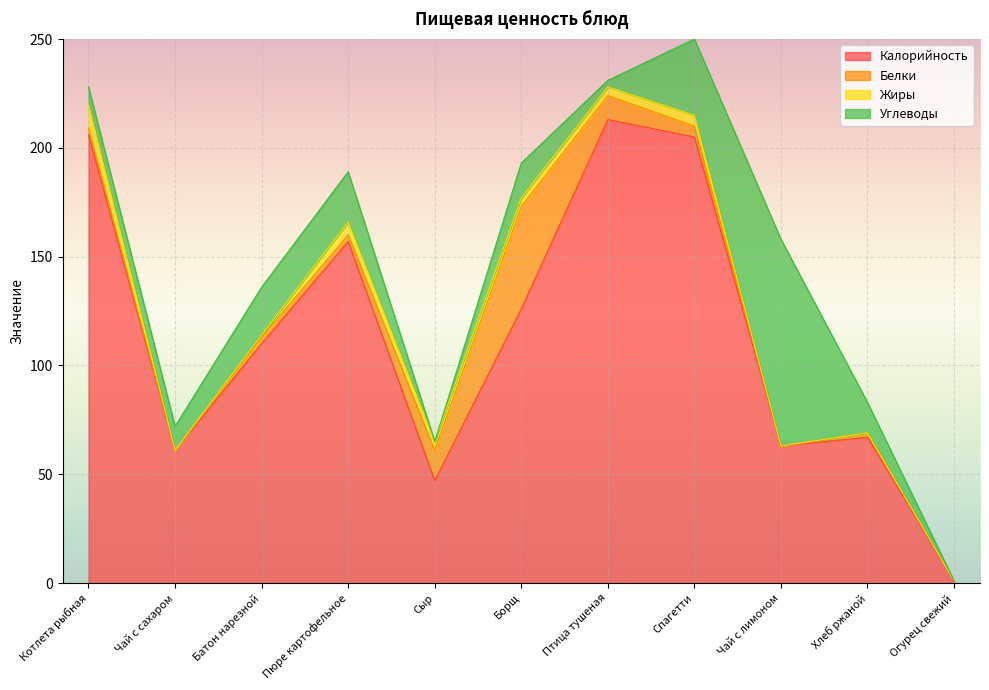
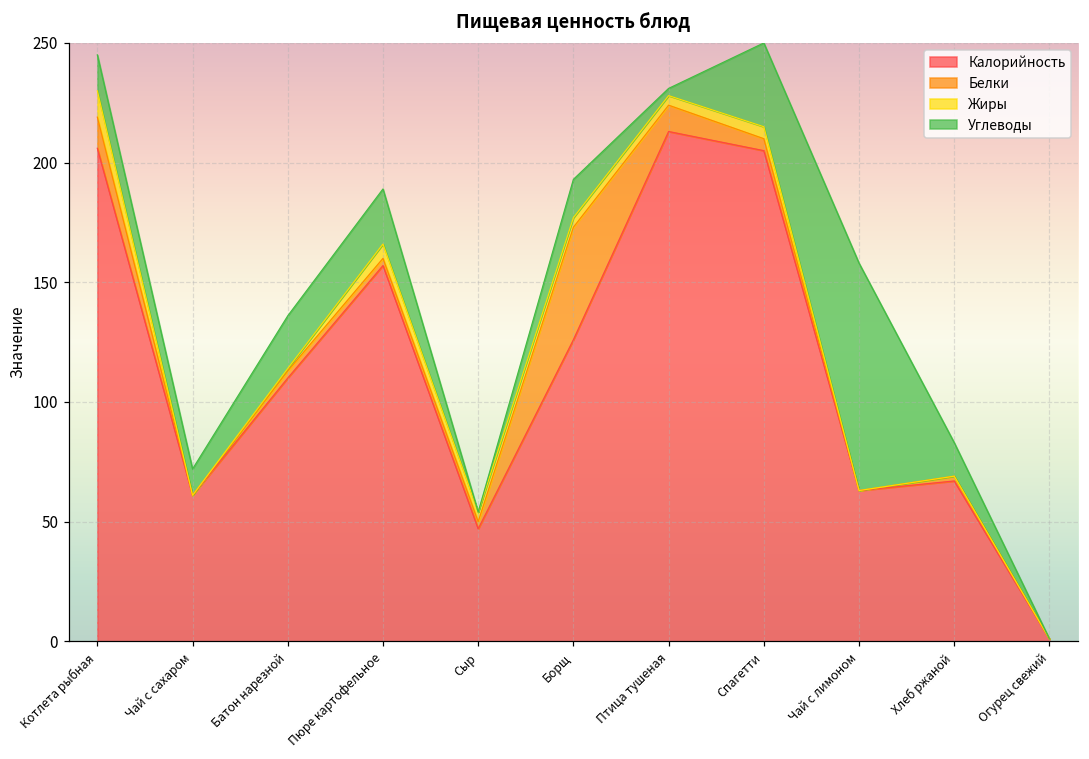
Белки, Котлета рыбная: 3 -> 13
Углеводы, Котлета рыбная: 8 -> 15
Белки, Сыр: 14 -> 3
